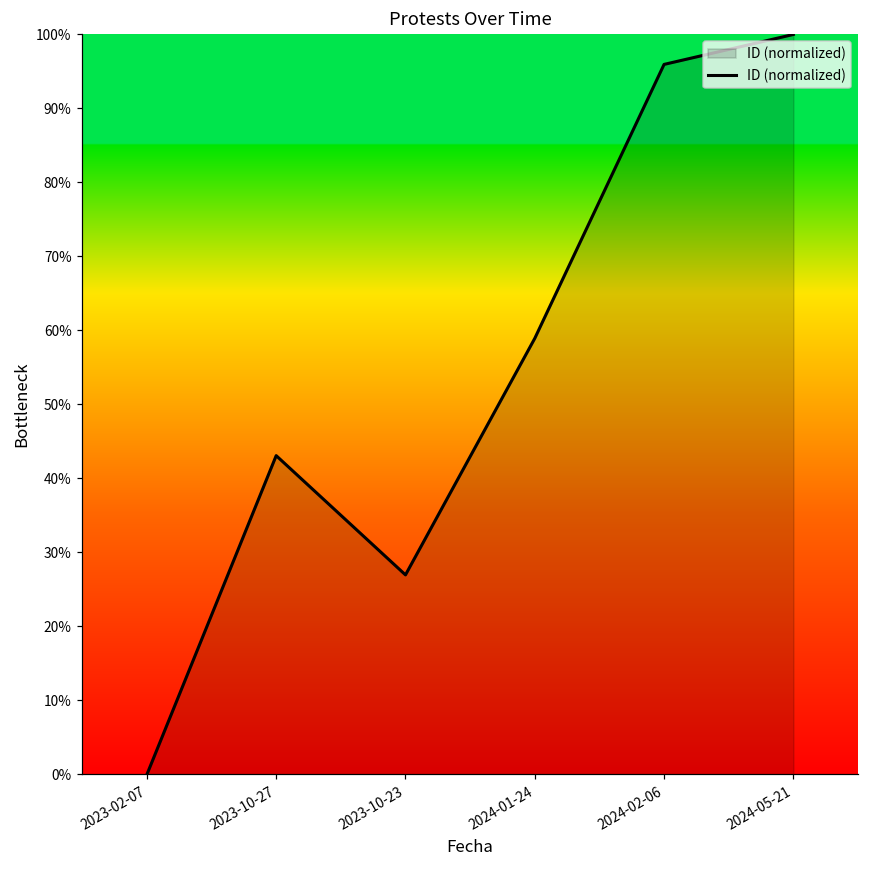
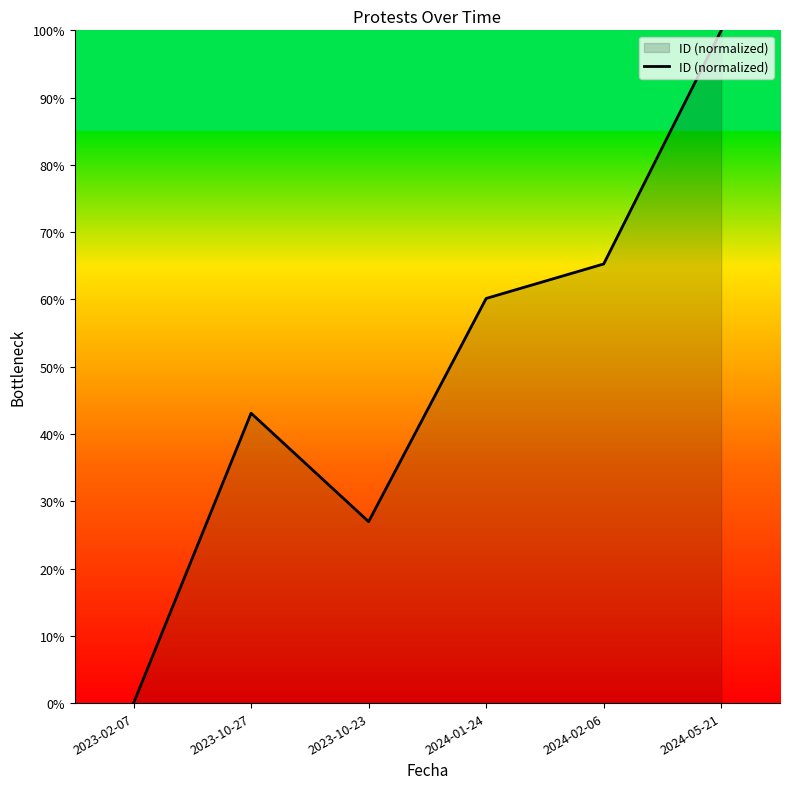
2024-01-24: 59% -> 60%
2024-02-06: 96% -> 65%
